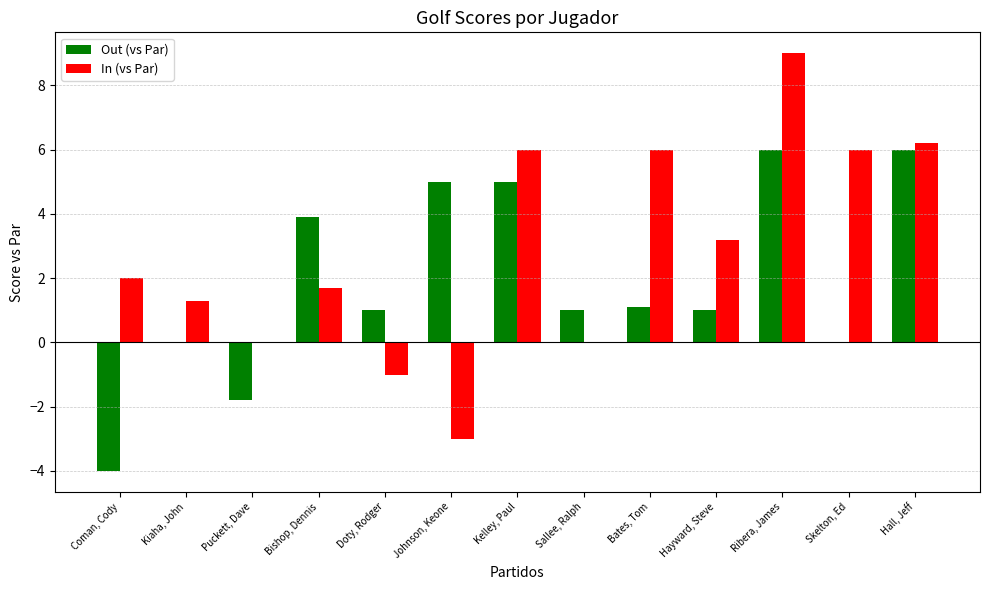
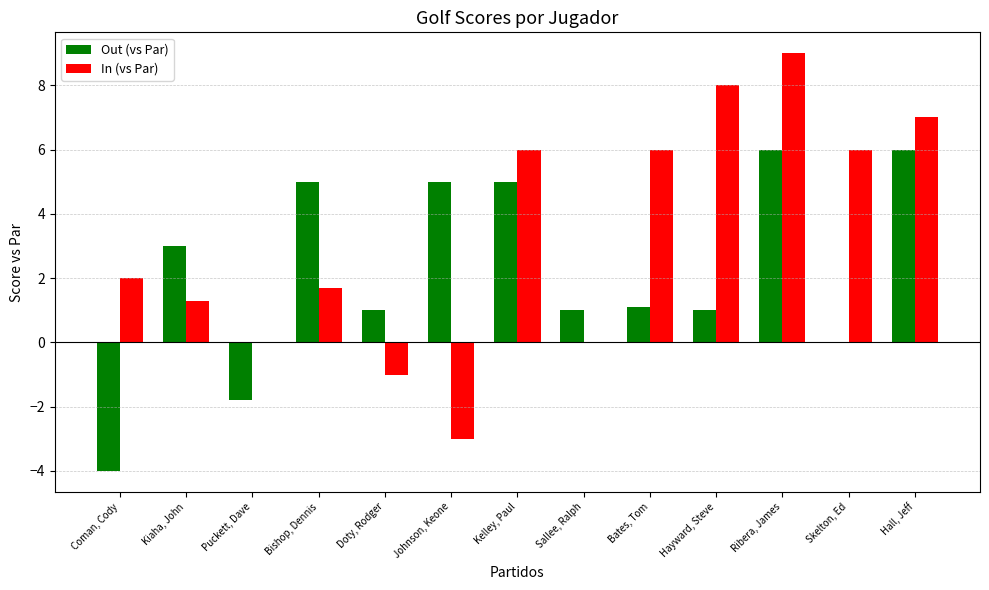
Out (vs Par), Kiaha, John: 0.0 -> 3.0
Out (vs Par), Bishop, Dennis: 3.9 -> 5.0
In (vs Par), Hayward, Steve: 3.2 -> 8.0
In (vs Par), Hall, Jeff: 6.2 -> 7.0
